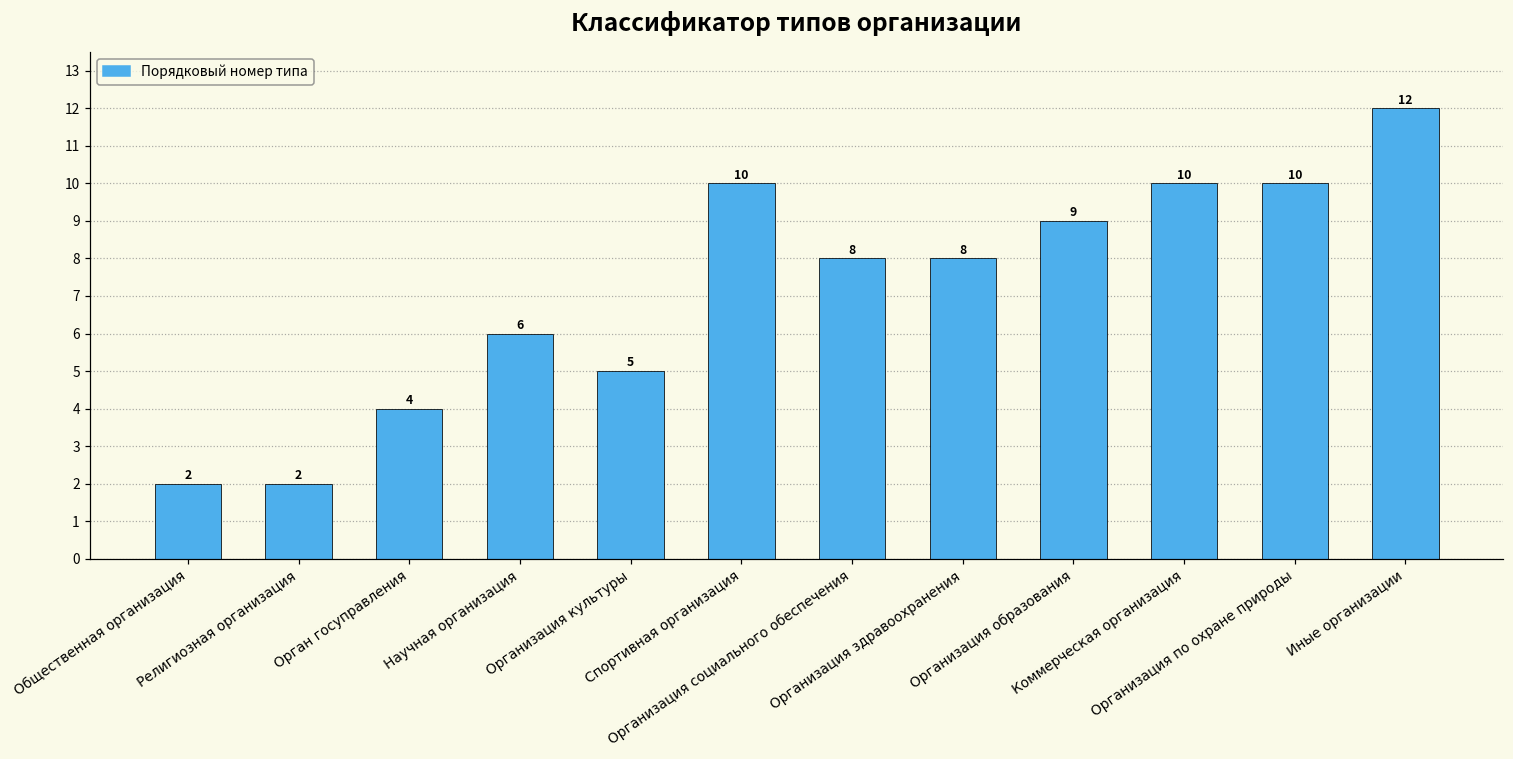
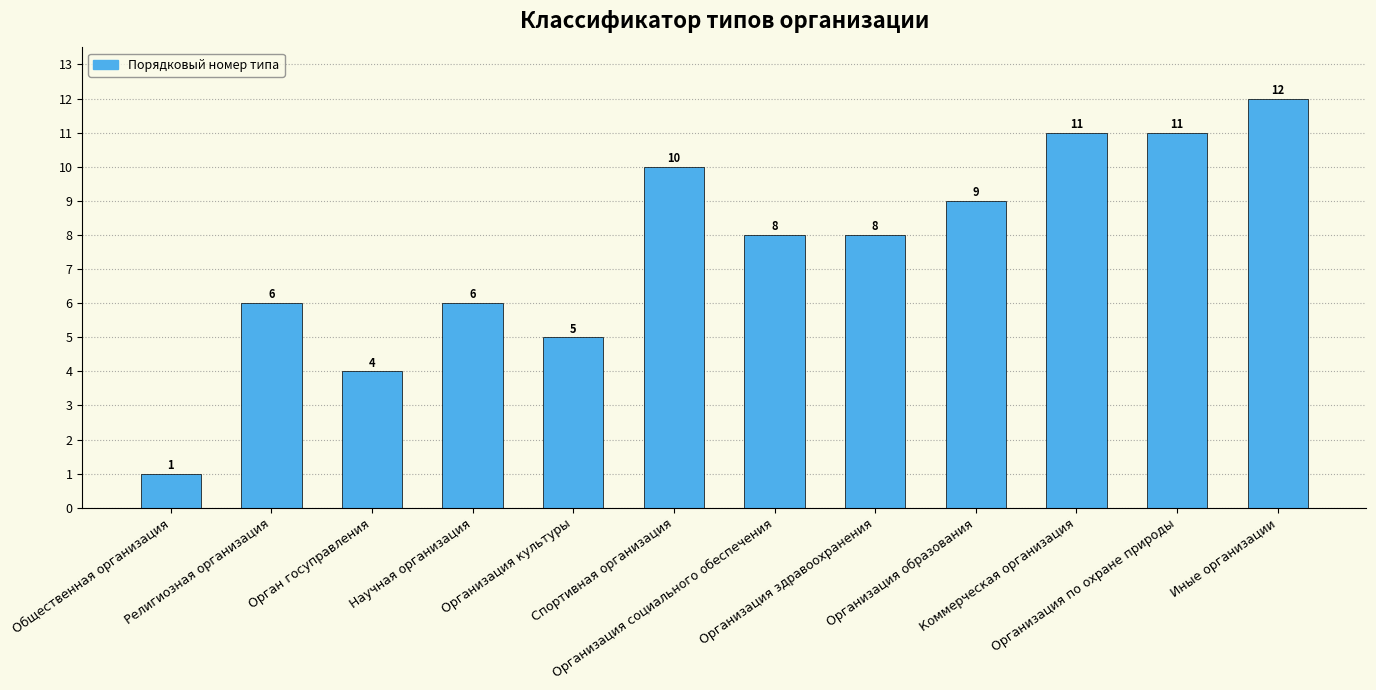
Общественная организация: 2 -> 1
Религиозная организация: 2 -> 6
Коммерческая организация: 10 -> 11
Организация по охране природы: 10 -> 11
